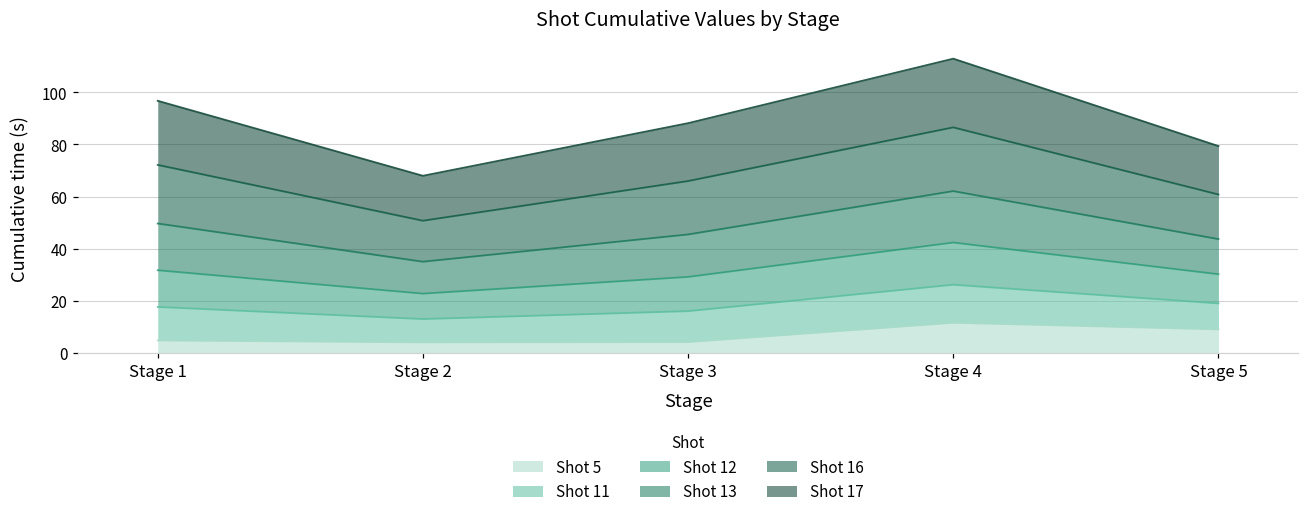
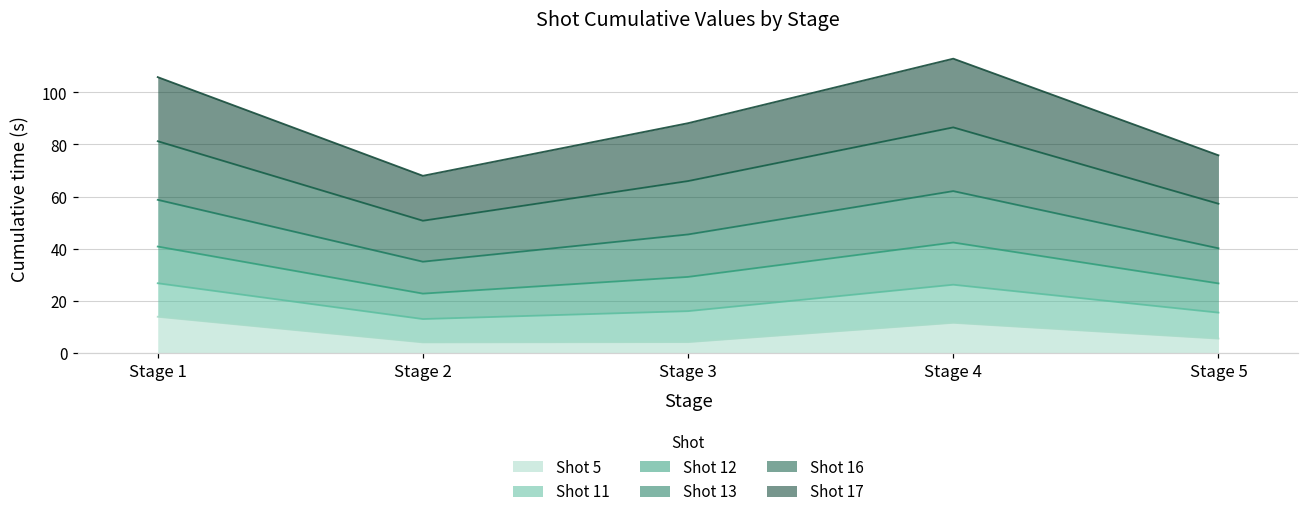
Shot 5, Stage 1: 5 -> 14
Shot 5, Stage 5: 9 -> 5
